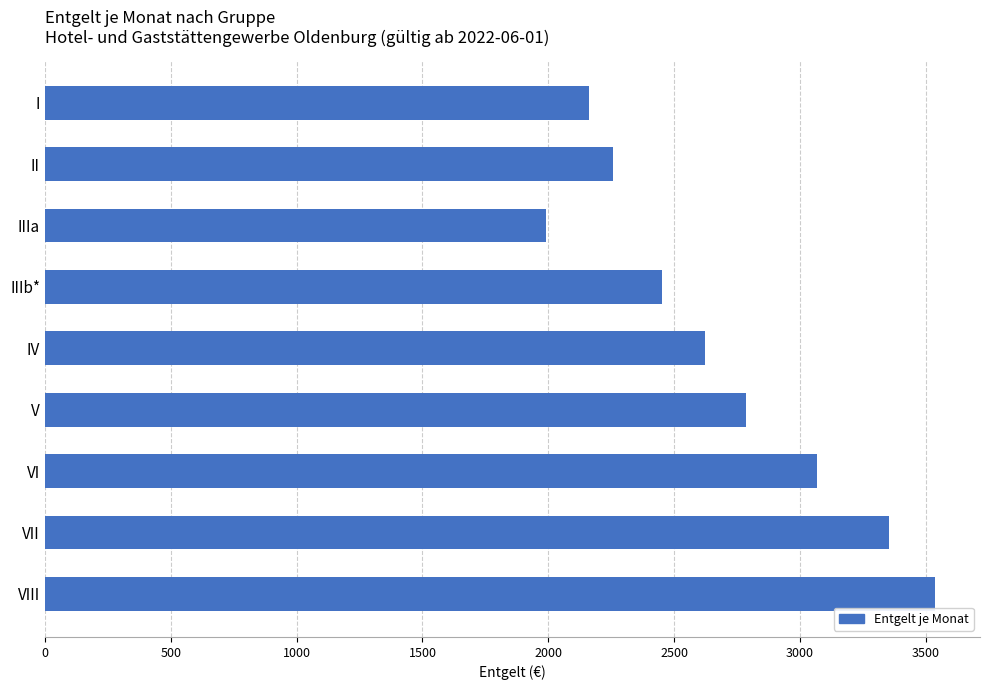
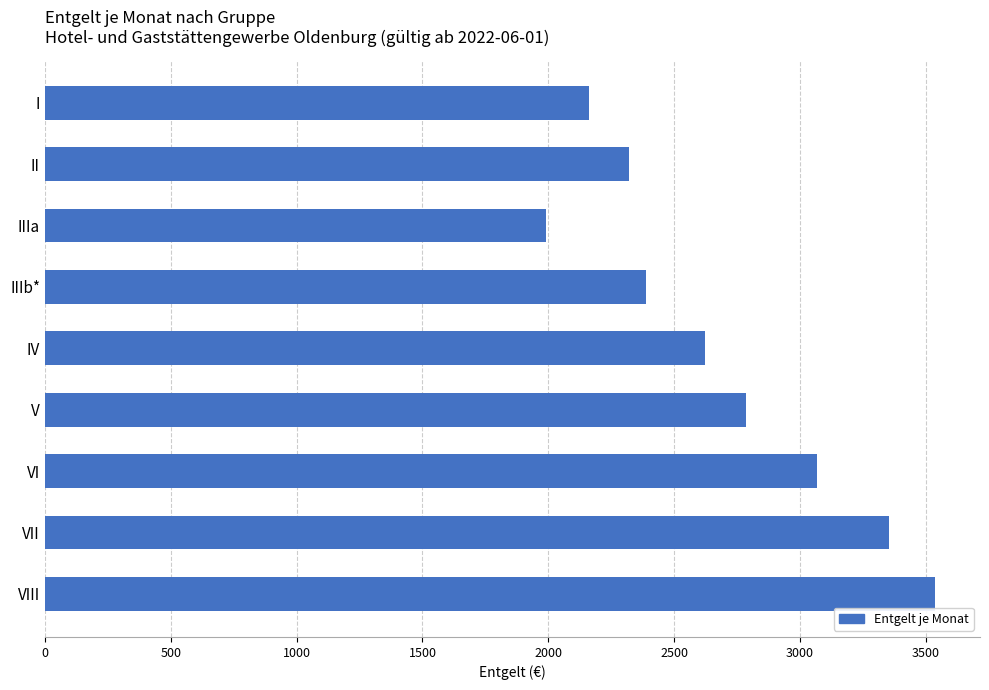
II: 2260 -> 2320
IIIb*: 2450 -> 2390
